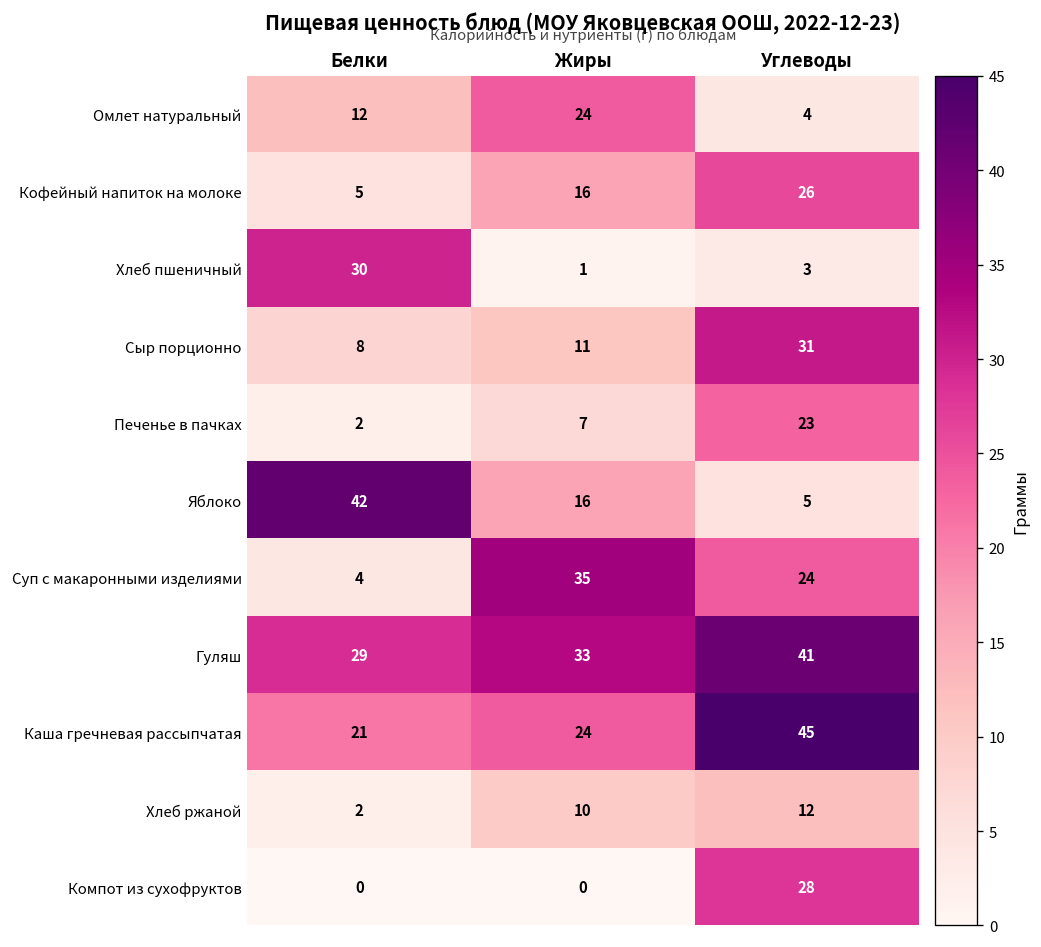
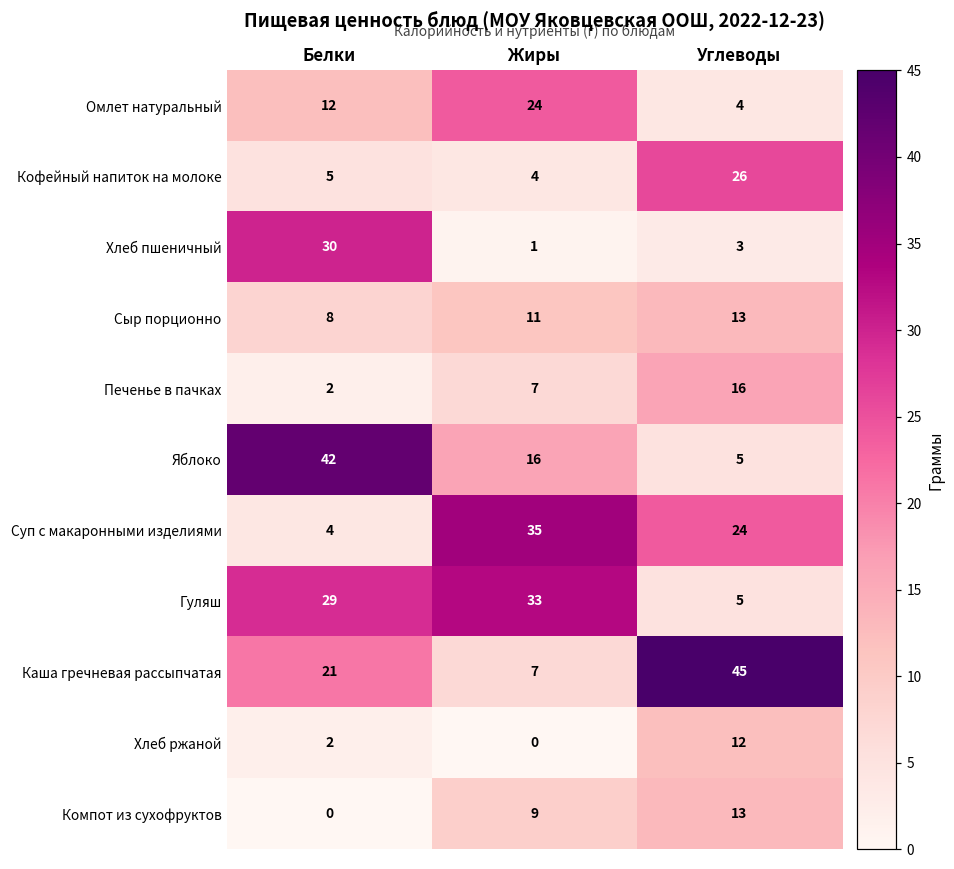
Кофейный напиток на молоке, Жиры: 16 -> 4
Сыр порционно, Углеводы: 31 -> 13
Печенье в пачках, Углеводы: 23 -> 16
Гуляш, Углеводы: 41 -> 5
Каша гречневая рассыпчатая, Жиры: 24 -> 7
Хлеб ржаной, Жиры: 10 -> 0
Компот из сухофруктов, Жиры: 0 -> 9
Компот из сухофруктов, Углеводы: 28 -> 13
